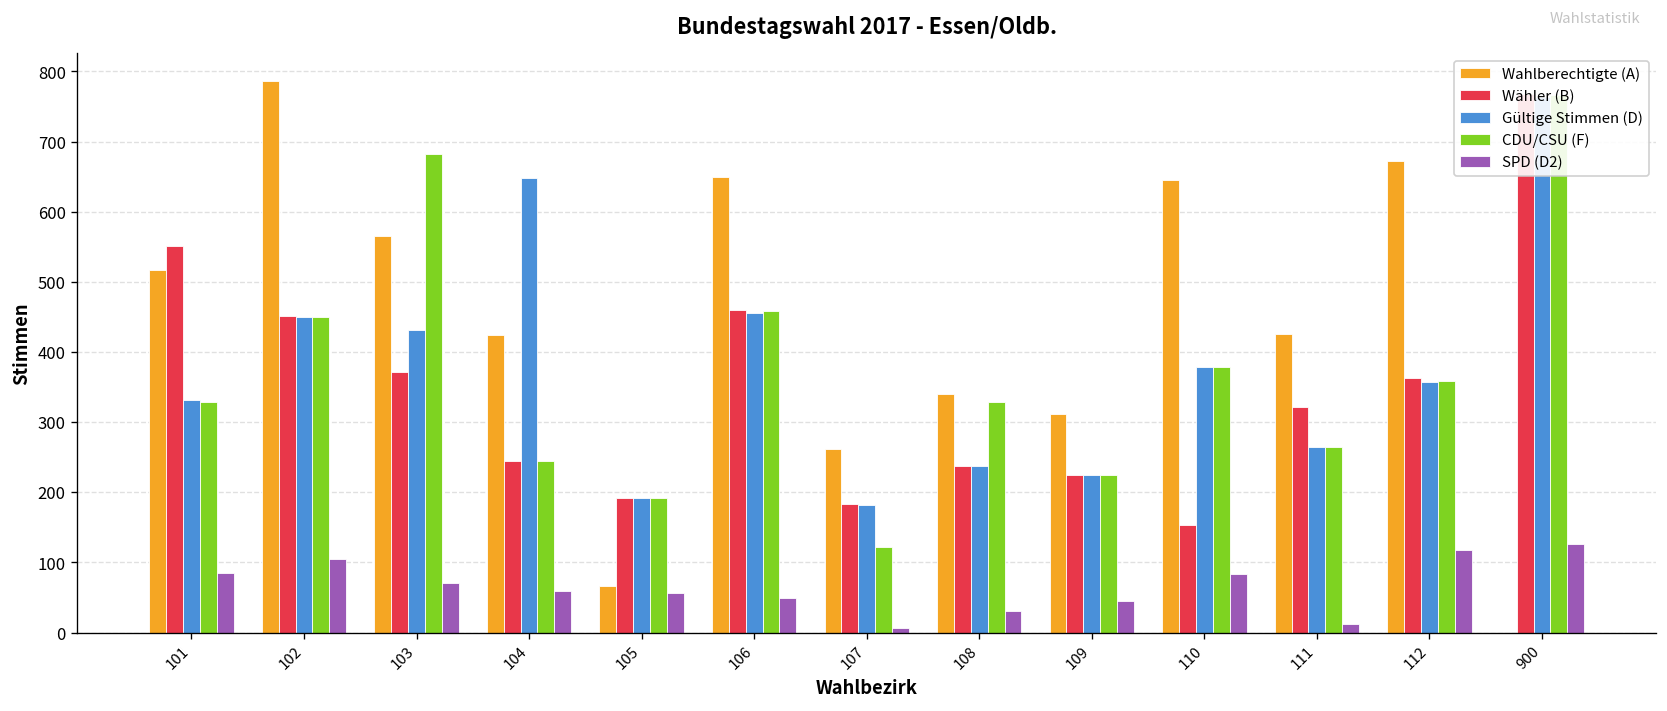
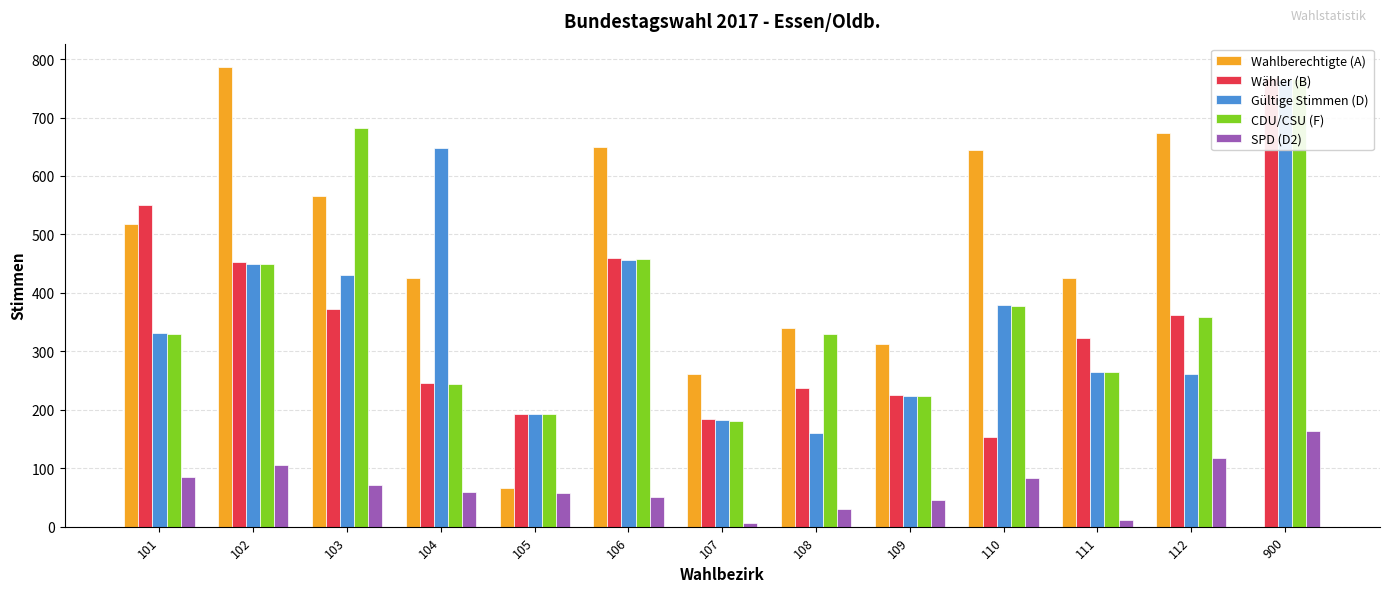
CDU/CSU (F), 107: 120 -> 180
Gültige Stimmen (D), 108: 240 -> 160
Gültige Stimmen (D), 112: 360 -> 260
SPD (D2), 900: 130 -> 160
